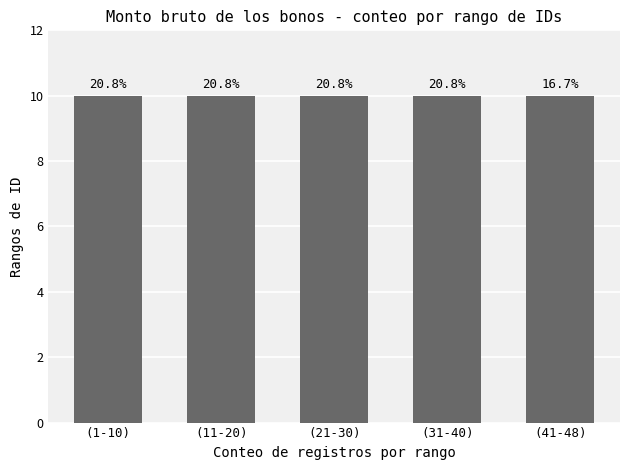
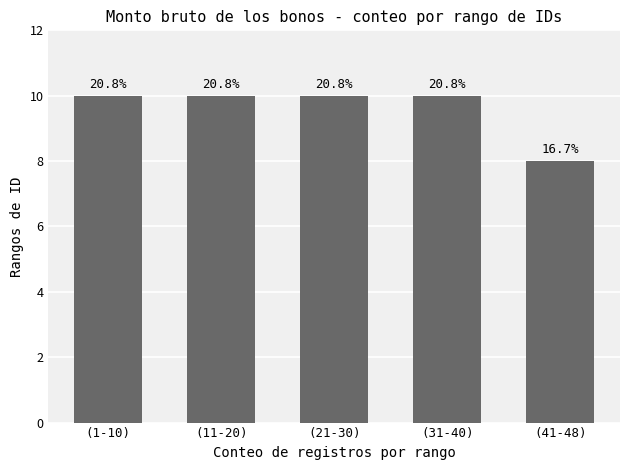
(41-48): 10 -> 8
